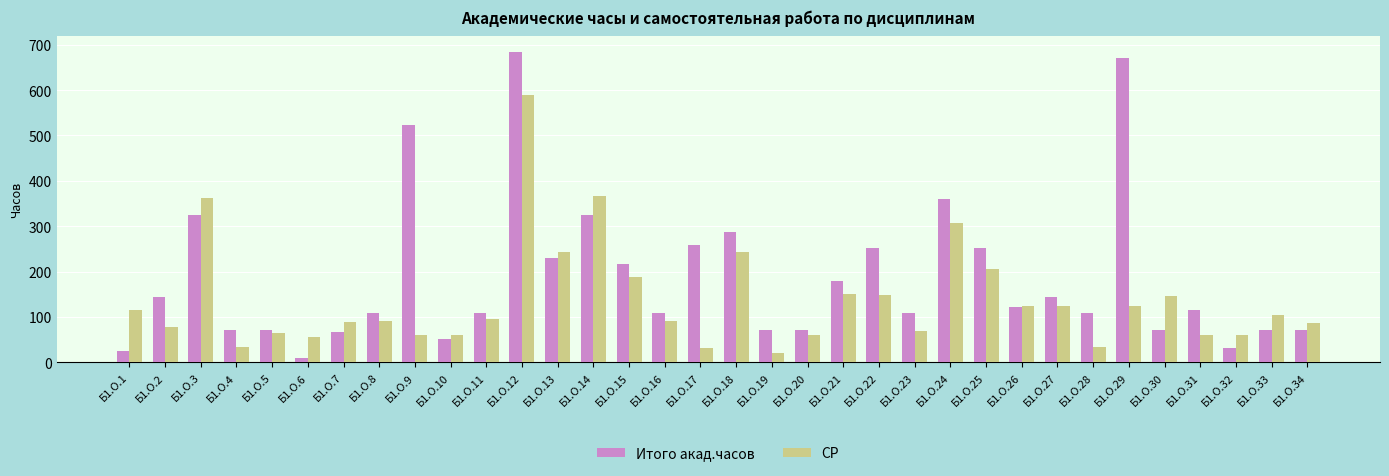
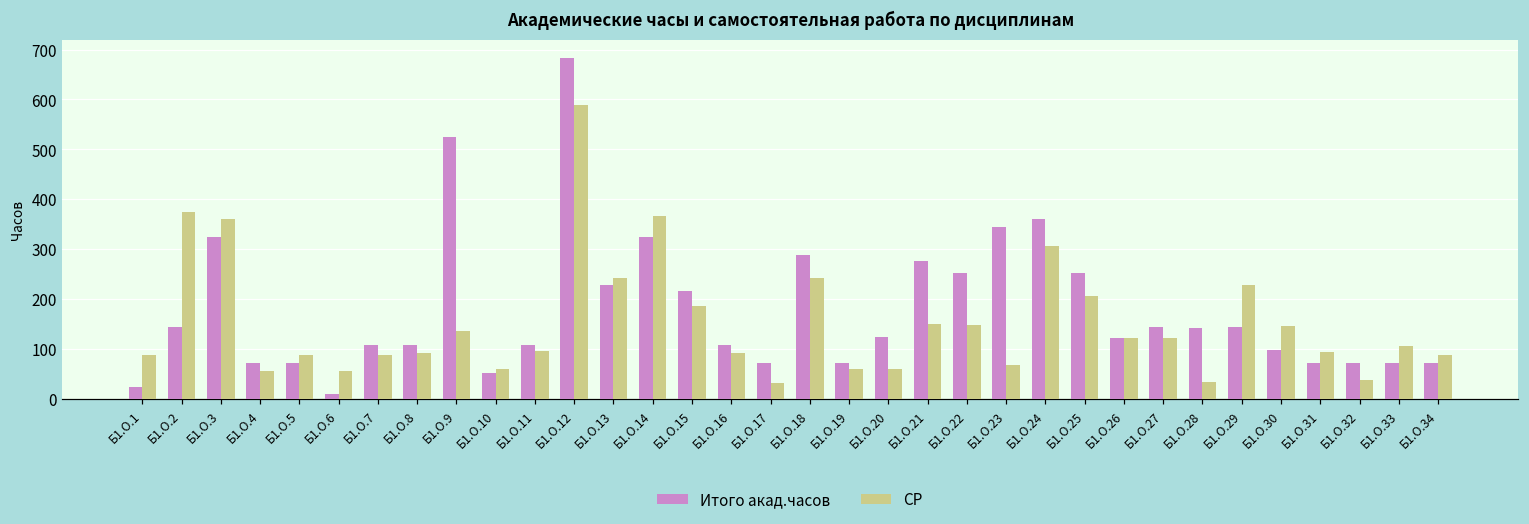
СР, Б1.О.1: 120 -> 90
СР, Б1.О.2: 80 -> 380
СР, Б1.О.4: 30 -> 60
СР, Б1.О.5: 60 -> 90
Итого акад.часов, Б1.О.7: 70 -> 110
СР, Б1.О.9: 60 -> 140
Итого акад.часов, Б1.О.17: 260 -> 70
СР, Б1.О.19: 20 -> 60
Итого акад.часов, Б1.О.20: 70 -> 120
Итого акад.часов, Б1.О.21: 180 -> 280
Итого акад.часов, Б1.О.23: 110 -> 340
Итого акад.часов, Б1.О.28: 110 -> 140
Итого акад.часов, Б1.О.29: 670 -> 140
СР, Б1.О.29: 120 -> 230
Итого акад.часов, Б1.О.30: 70 -> 100
Итого акад.часов, Б1.О.31: 120 -> 70
СР, Б1.О.31: 60 -> 90
Итого акад.часов, Б1.О.32: 30 -> 70
СР, Б1.О.32: 60 -> 40
